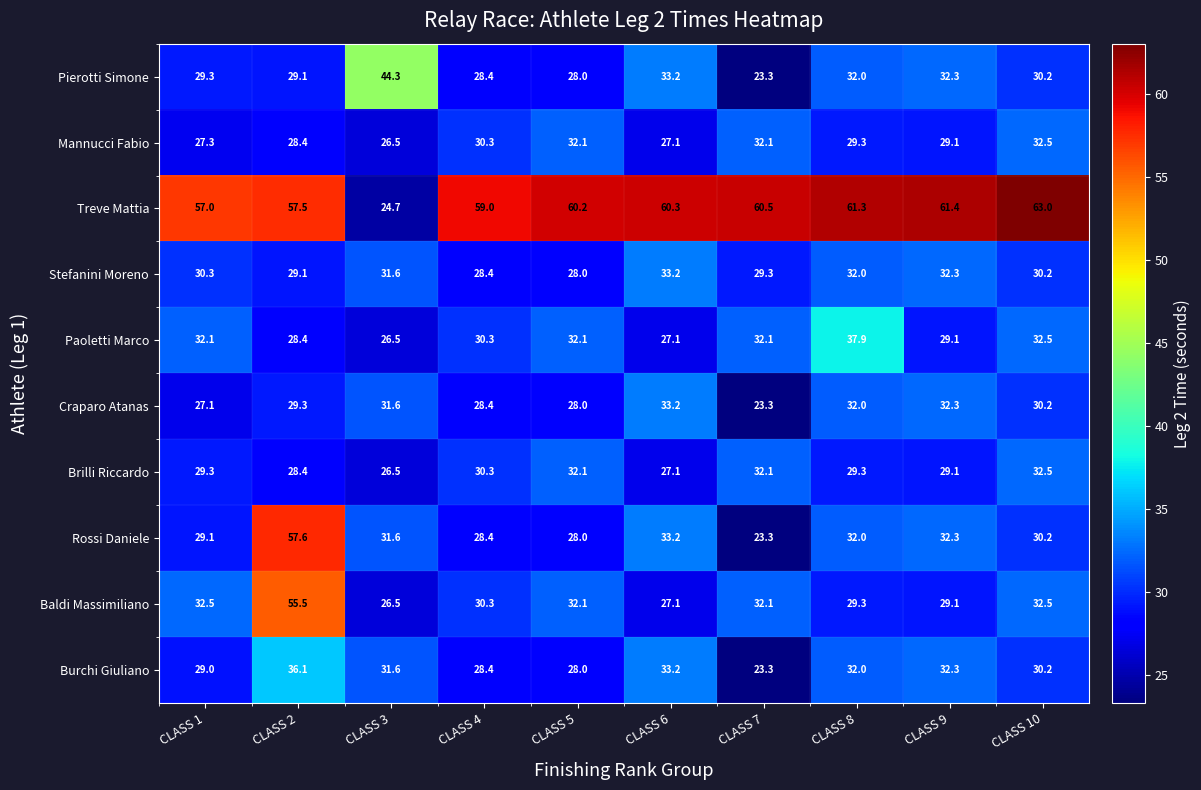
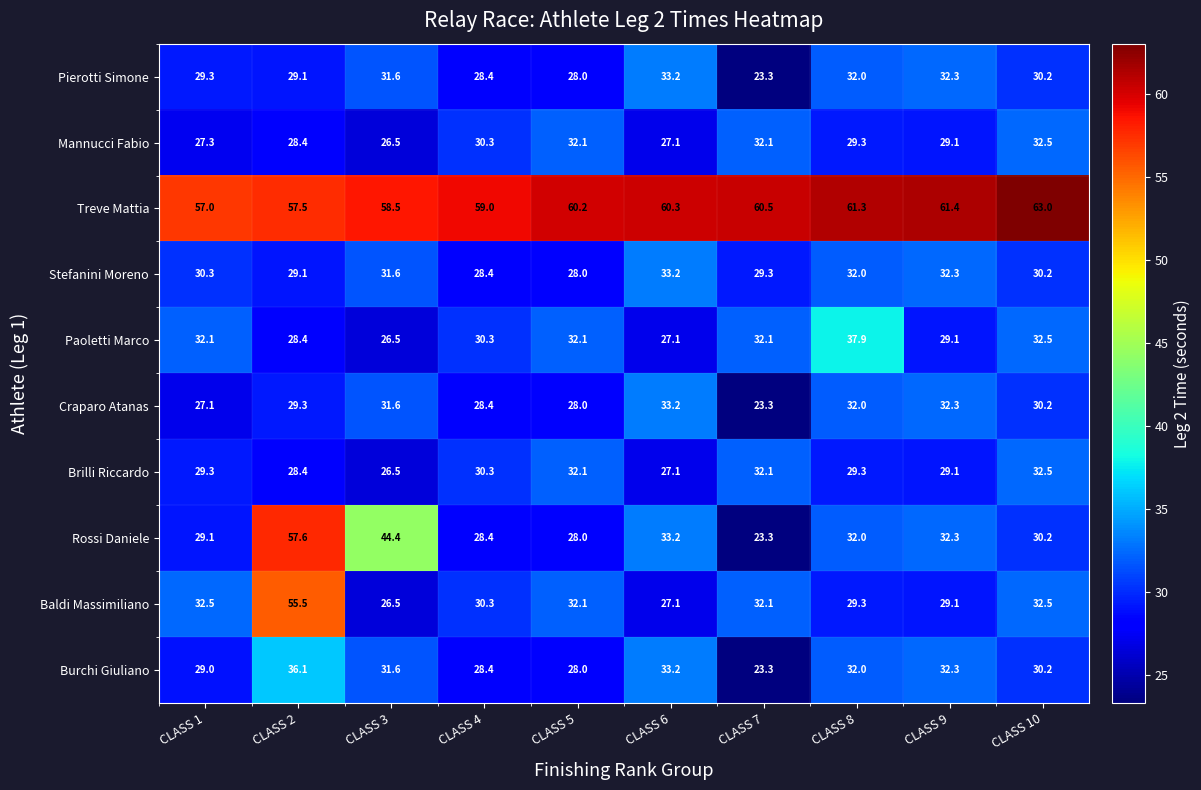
Pierotti Simone, CLASS 3: 44.3 -> 31.6
Treve Mattia, CLASS 3: 24.7 -> 58.5
Rossi Daniele, CLASS 3: 31.6 -> 44.4
